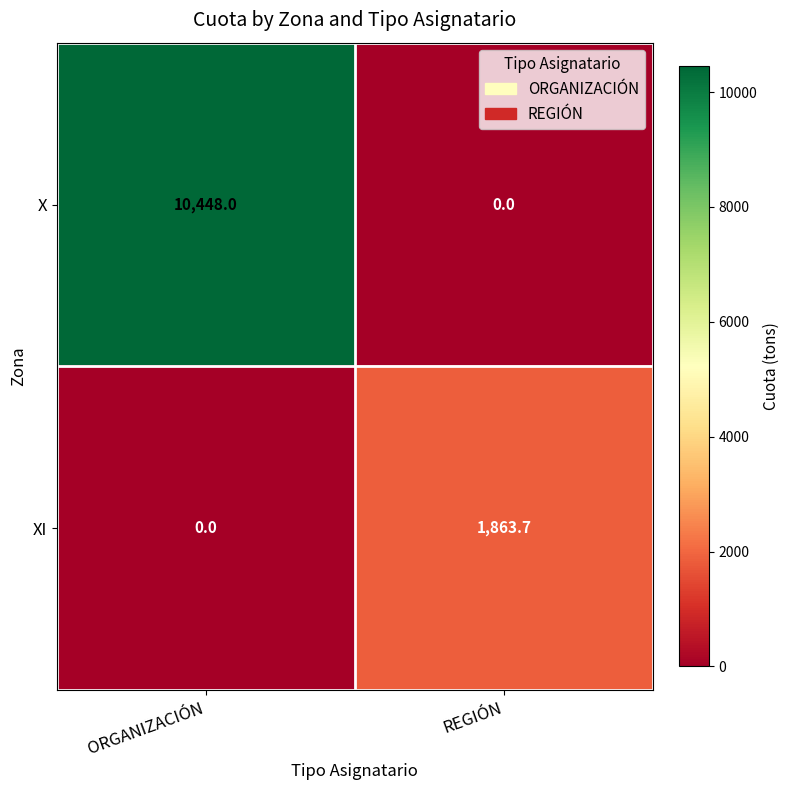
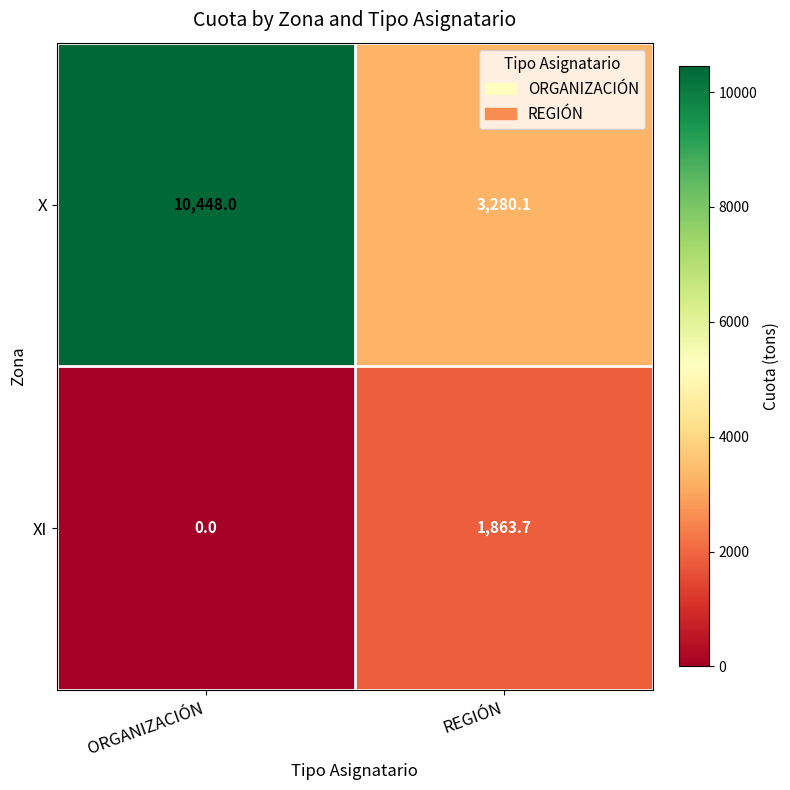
X, REGIÓN: 0.0 -> 3,280.1
